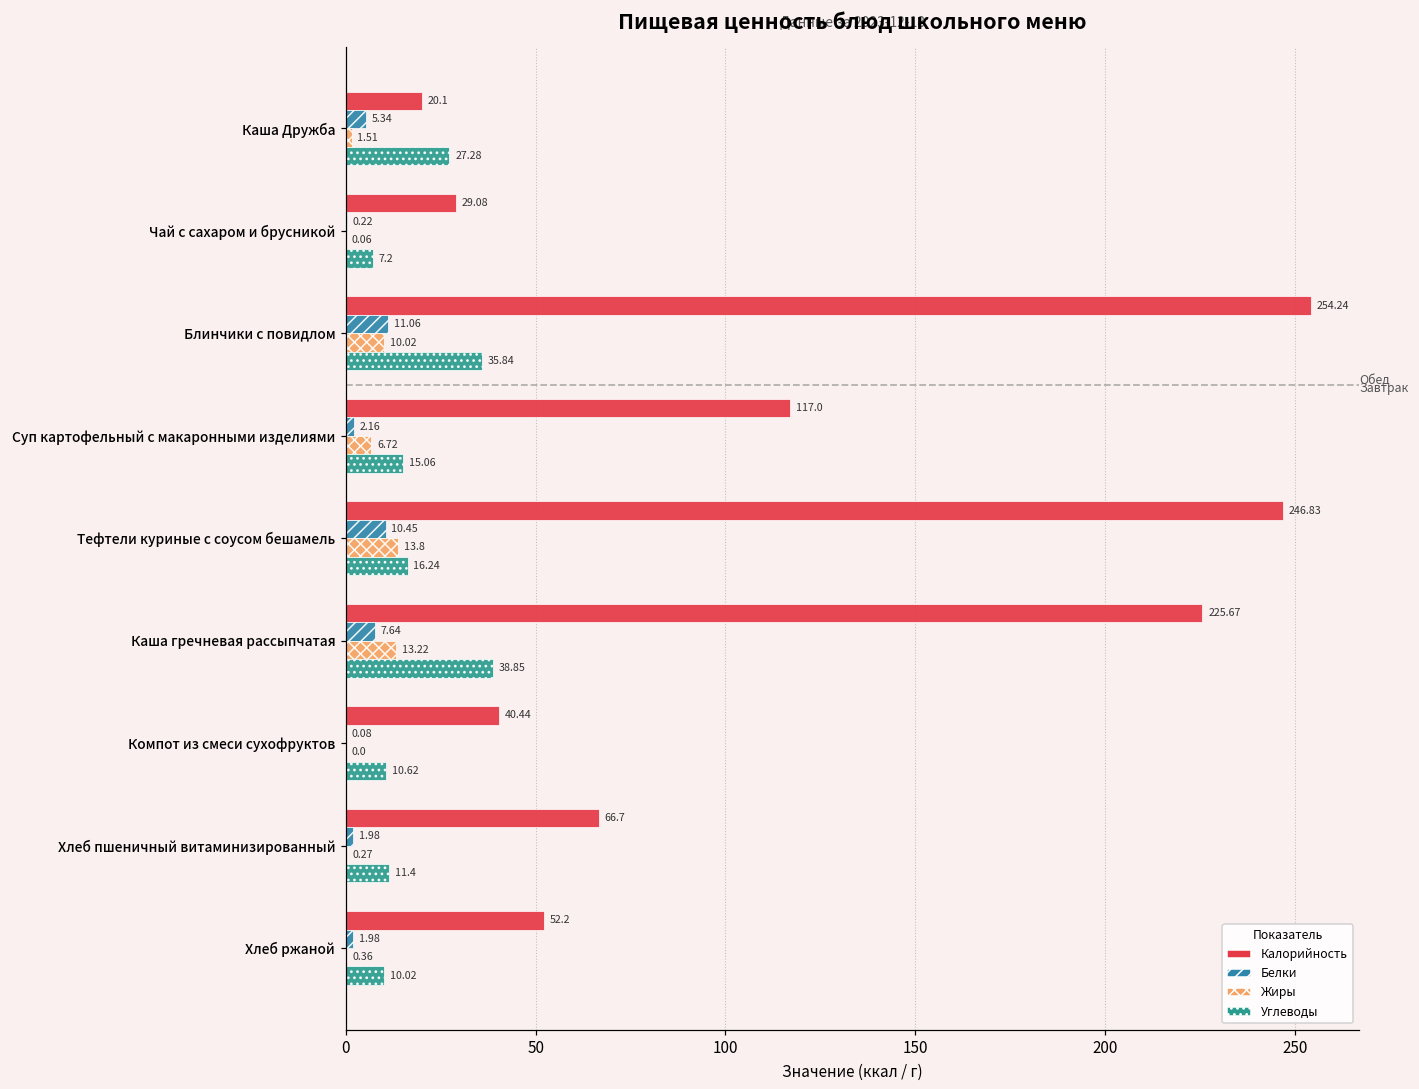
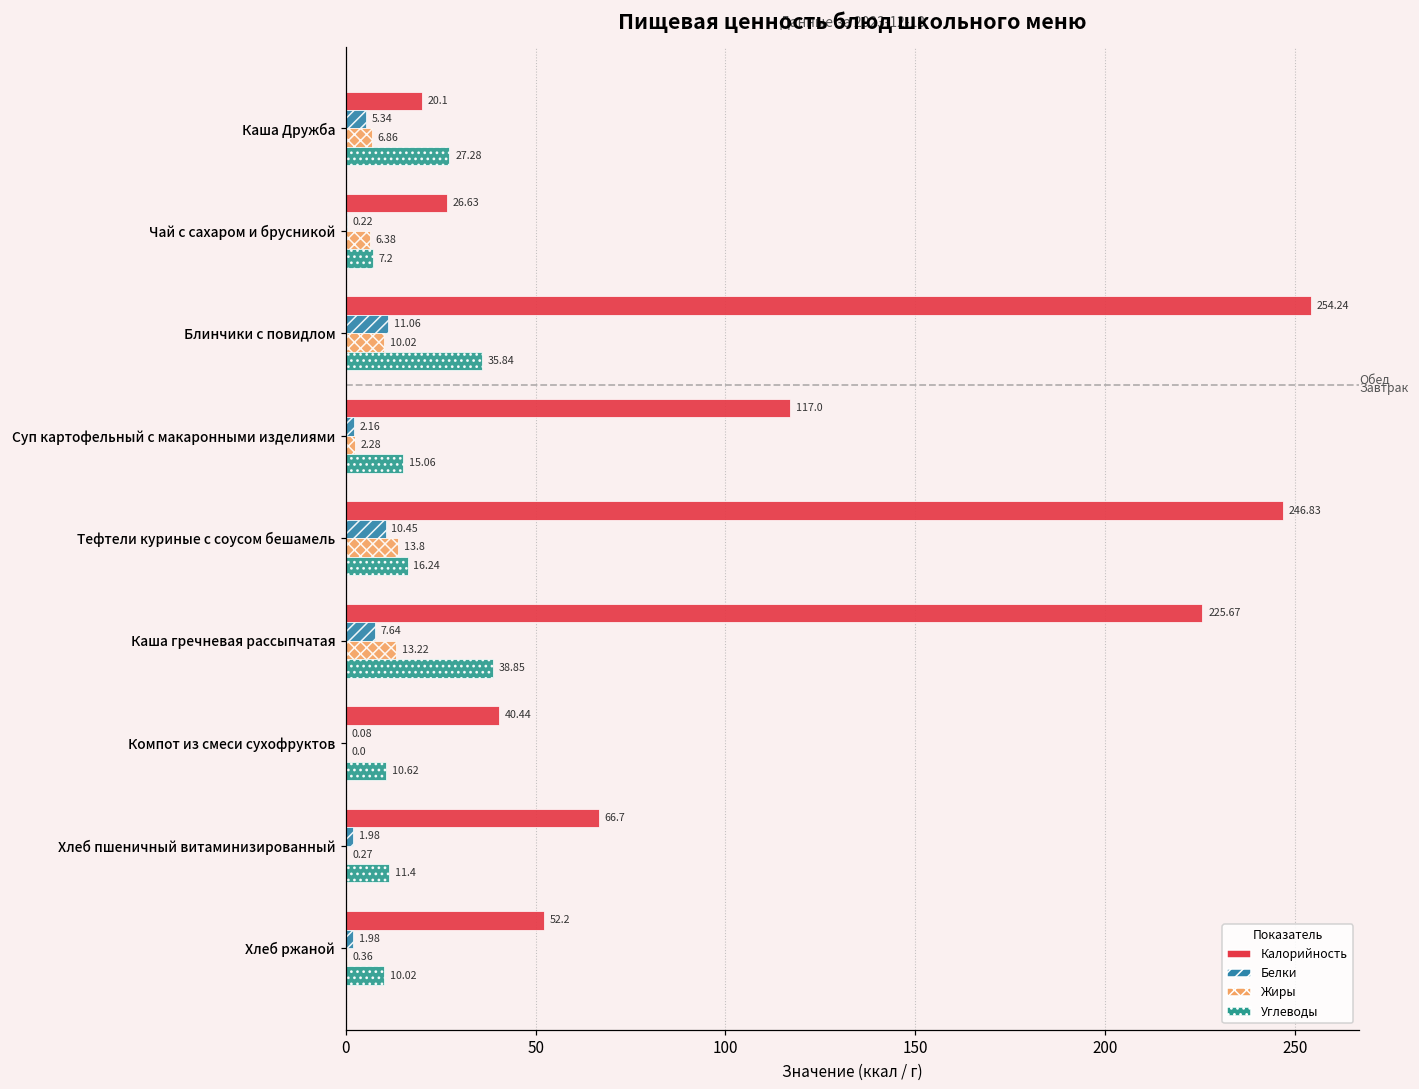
Жиры, Каша Дружба: 1.51 -> 6.86
Калорийность, Чай с сахаром и брусникой: 29.08 -> 26.63
Жиры, Чай с сахаром и брусникой: 0.06 -> 6.38
Жиры, Суп картофельный с макаронными изделиями: 6.72 -> 2.28
